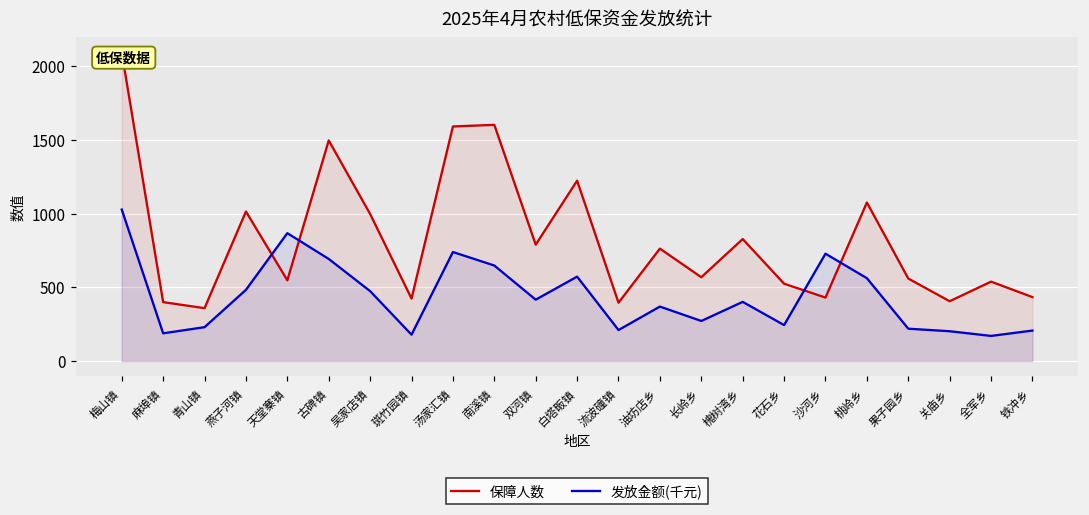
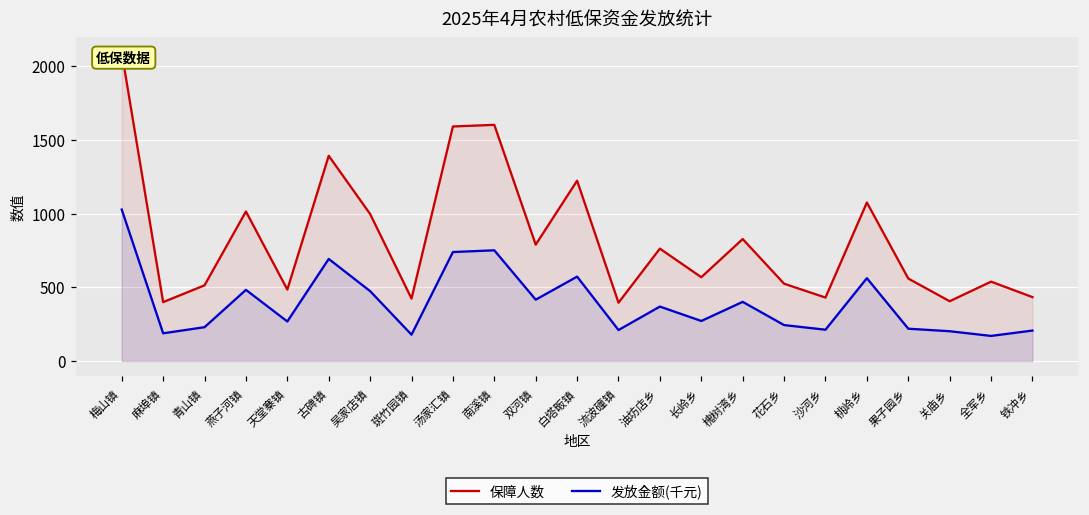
保障人数, 青山镇: 360 -> 510
保障人数, 天堂寨镇: 550 -> 490
发放金额(千元), 天堂寨镇: 870 -> 270
保障人数, 古碑镇: 1500 -> 1390
发放金额(千元), 南溪镇: 650 -> 750
发放金额(千元), 沙河乡: 730 -> 210
